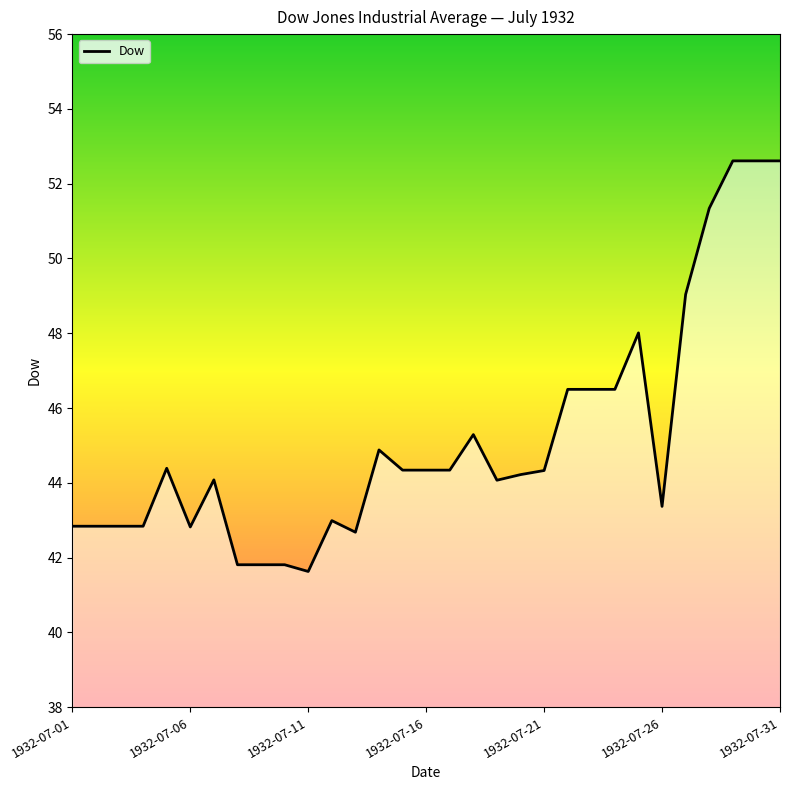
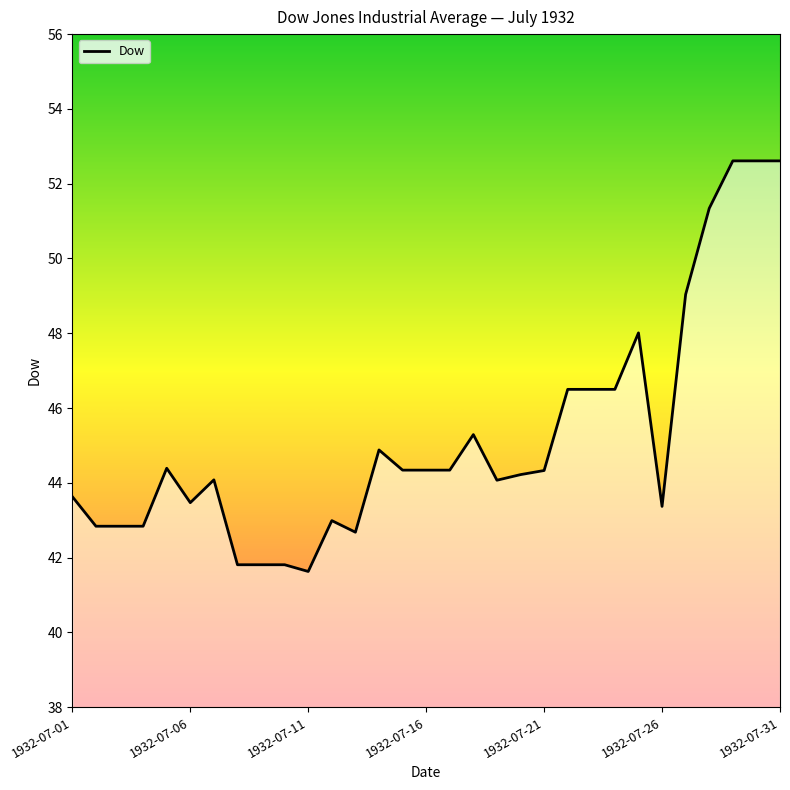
1932-07-01: 42.8 -> 43.6
1932-07-06: 42.8 -> 43.5
